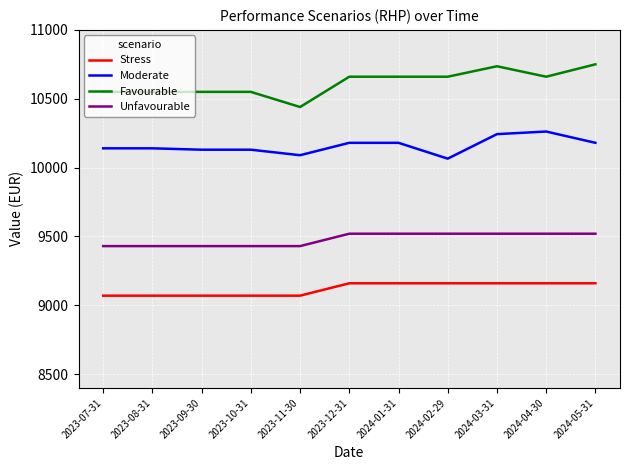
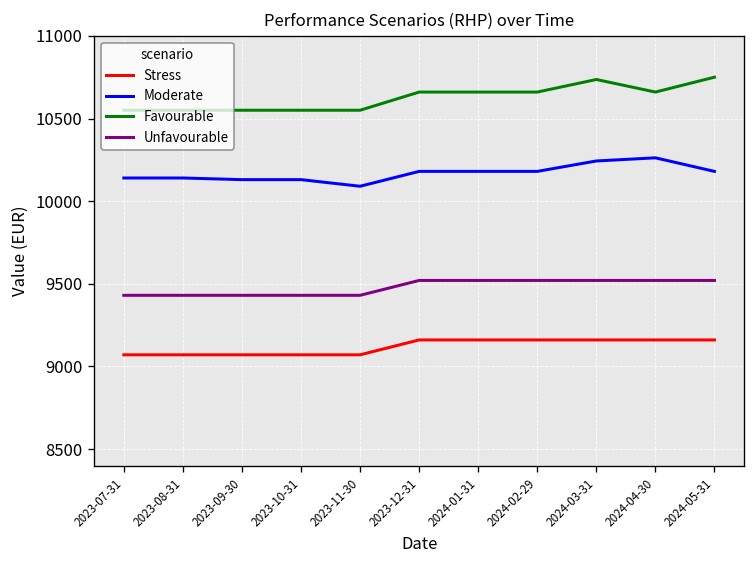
Favourable, 2023-11-30: 10440 -> 10550
Moderate, 2024-02-29: 10070 -> 10180
